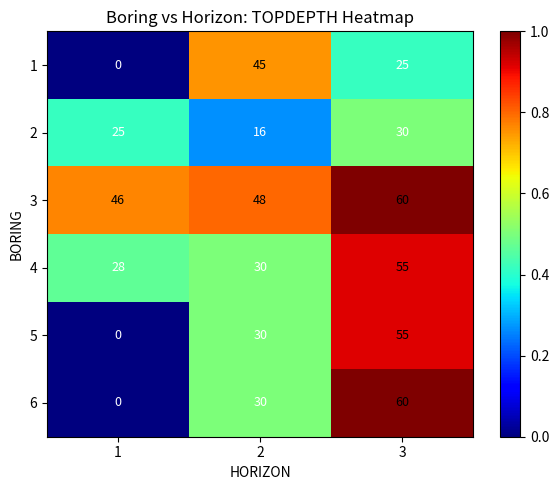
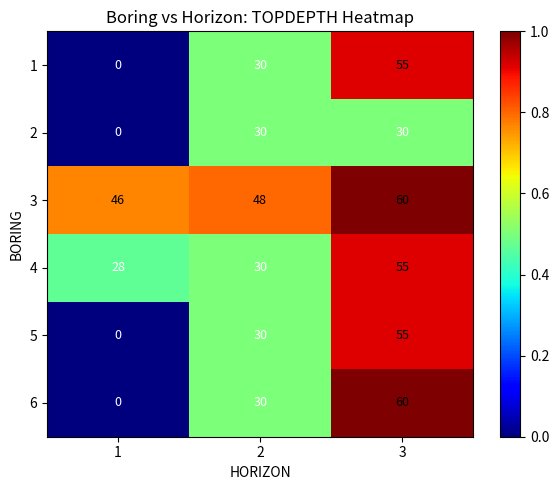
1, 2: 45 -> 30
1, 3: 25 -> 55
2, 1: 25 -> 0
2, 2: 16 -> 30
